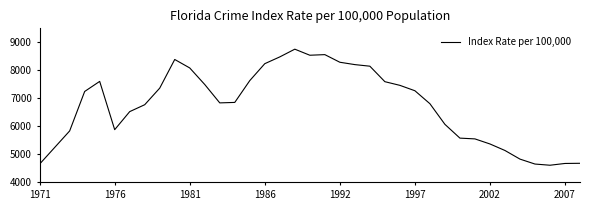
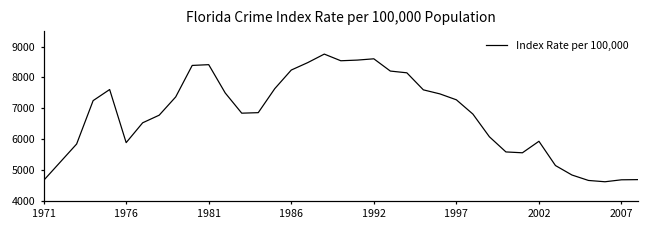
1981: 8100 -> 8400
1992: 8300 -> 8600
2002: 5400 -> 5900
